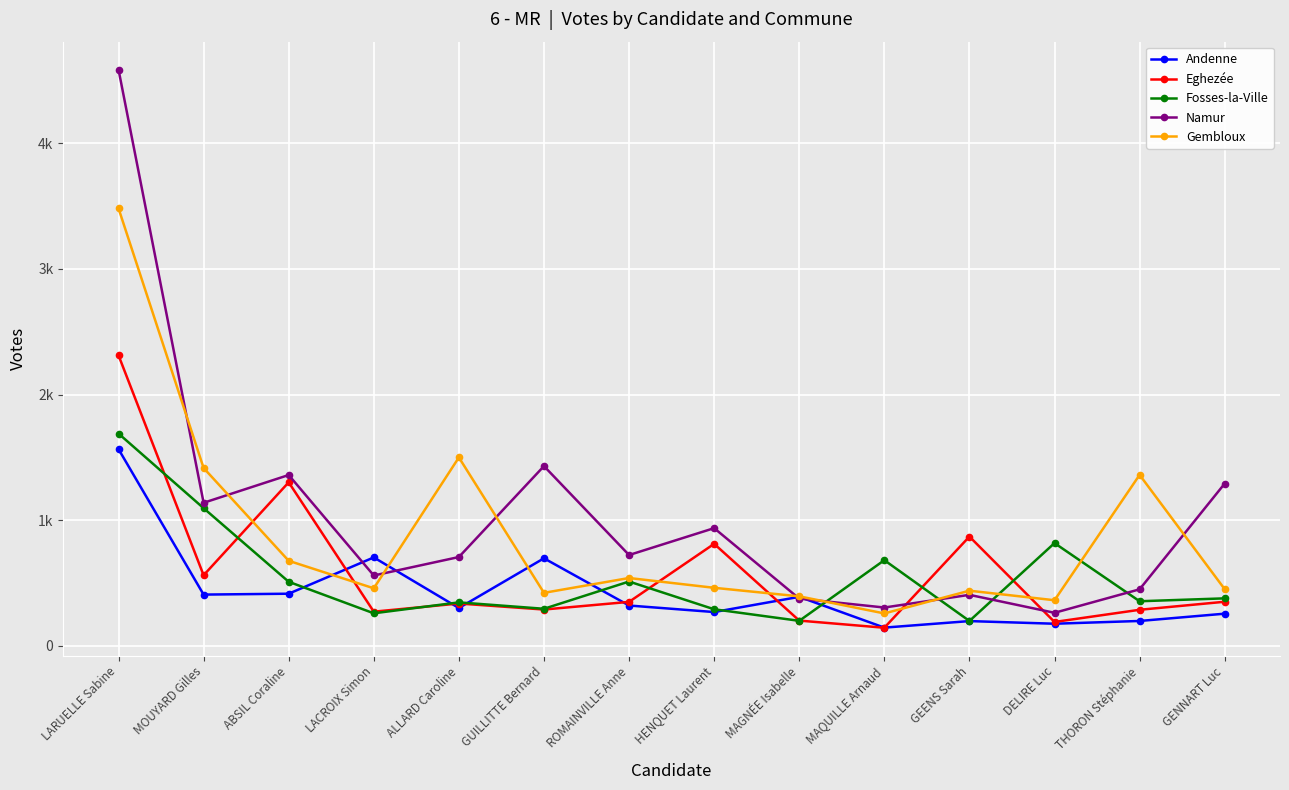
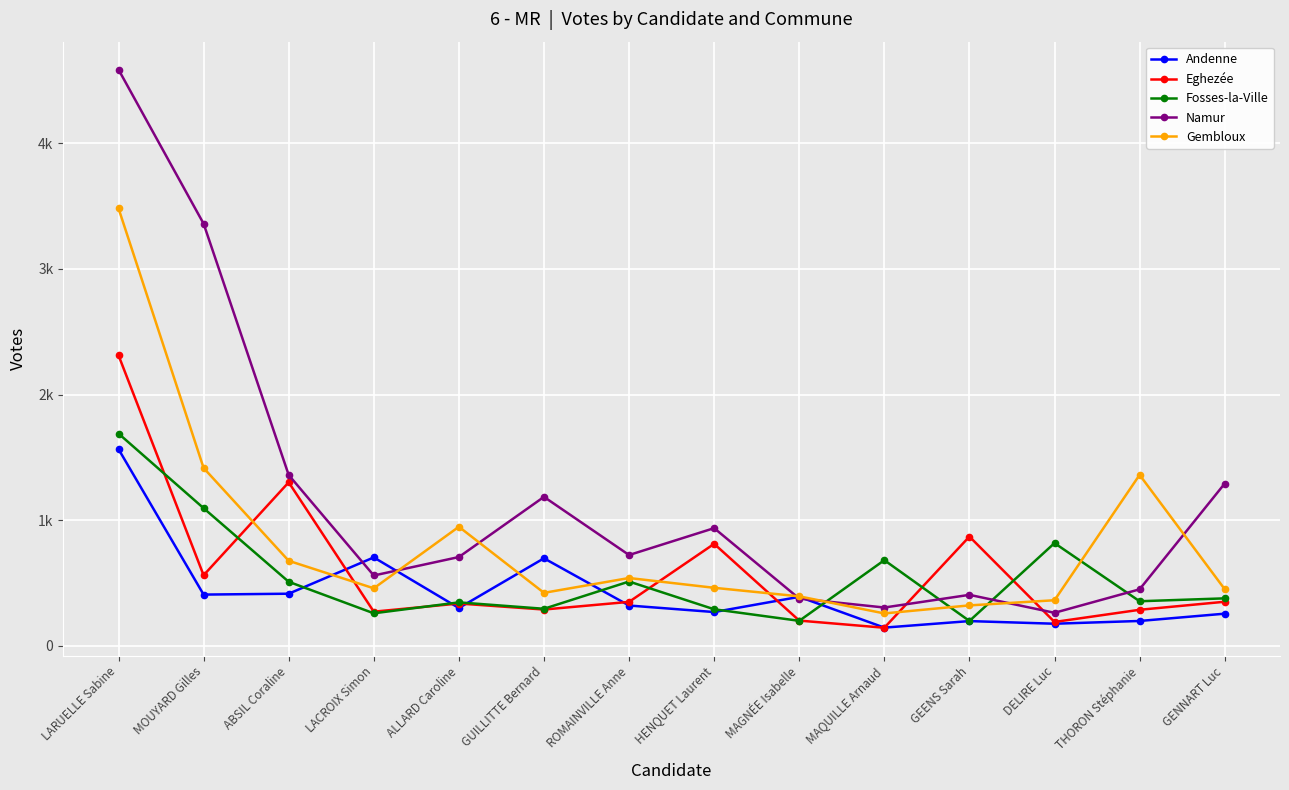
Namur, MOUYARD Gilles: 1140 -> 3360
Gembloux, ALLARD Caroline: 1500 -> 950
Namur, GUILLITTE Bernard: 1430 -> 1190
Gembloux, GEENS Sarah: 440 -> 320
